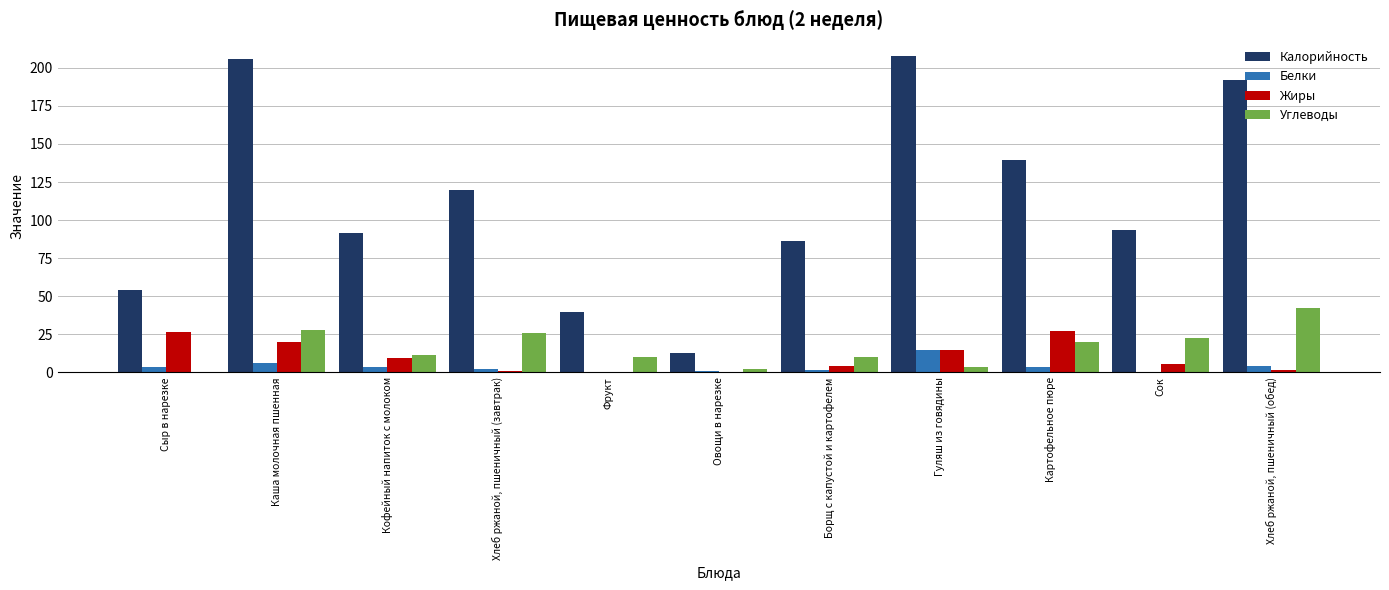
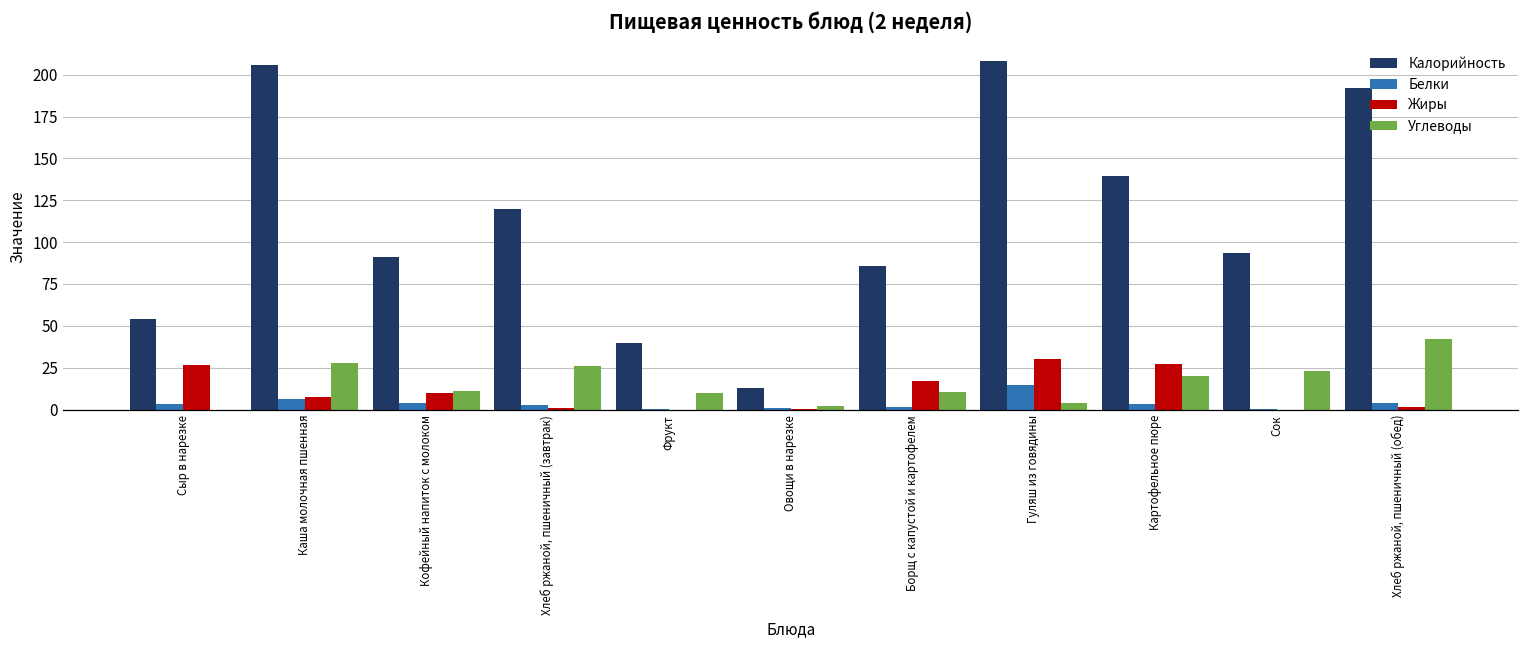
Жиры, Каша молочная пшенная: 20 -> 8
Жиры, Борщ с капустой и картофелем: 4 -> 17
Жиры, Гуляш из говядины: 15 -> 30
Жиры, Сок: 6 -> 0
